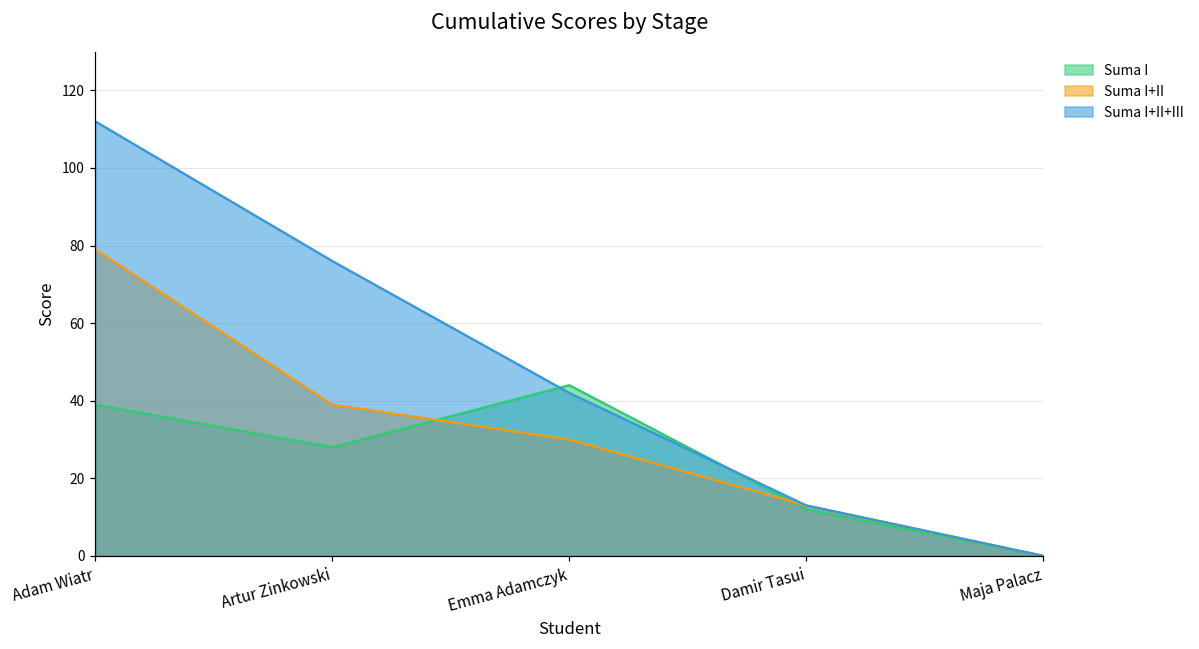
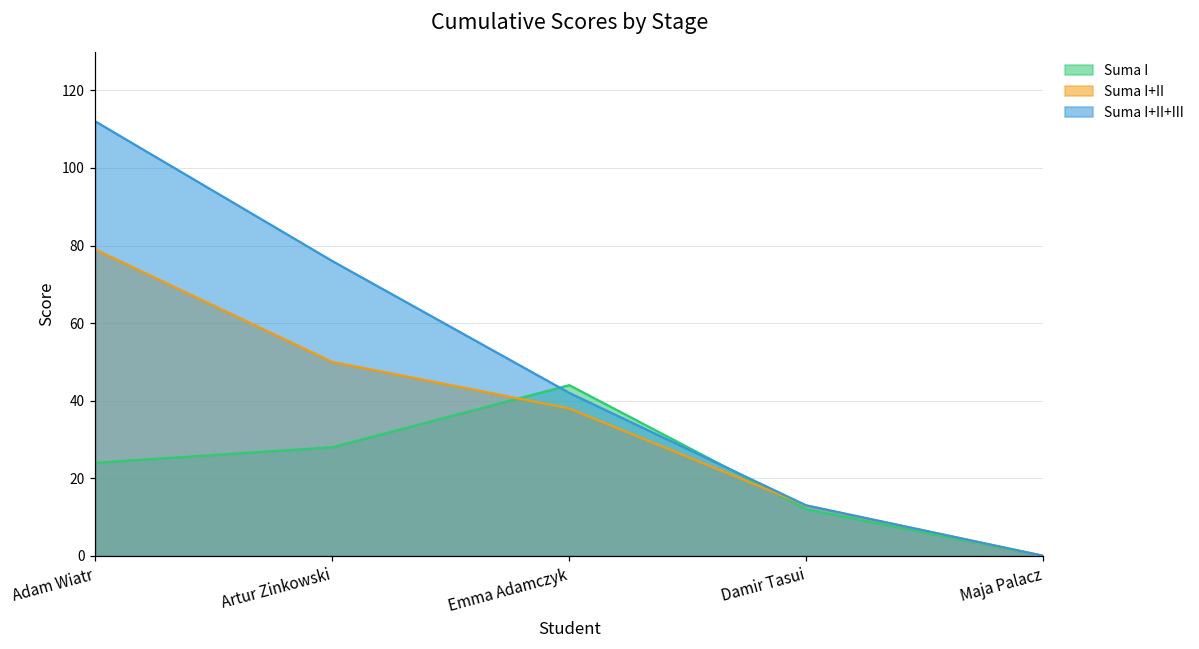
Suma I, Adam Wiatr: 39 -> 24
Suma I+II, Artur Zinkowski: 39 -> 50
Suma I+II, Emma Adamczyk: 30 -> 38
